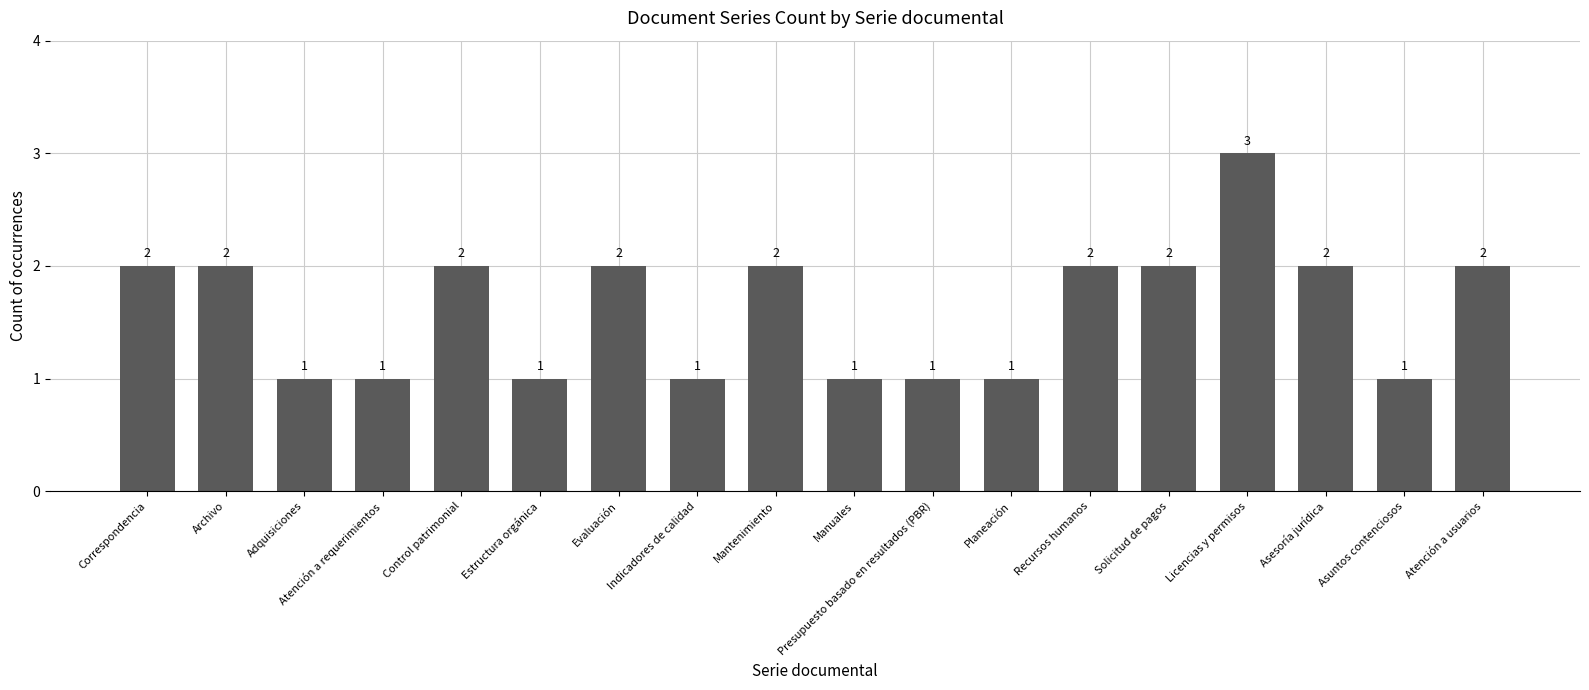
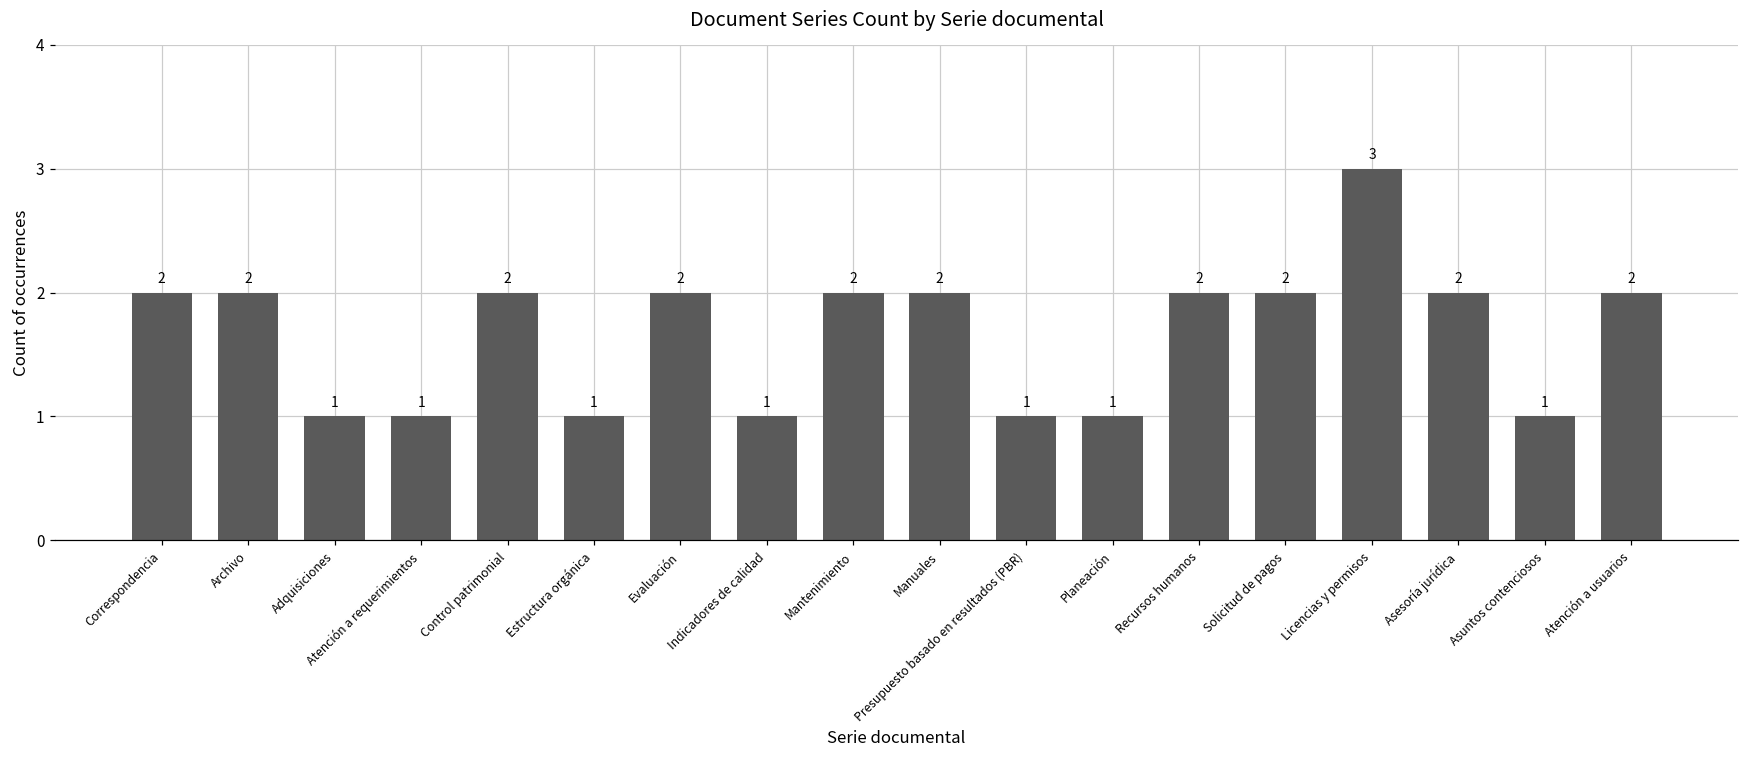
Manuales: 1 -> 2
